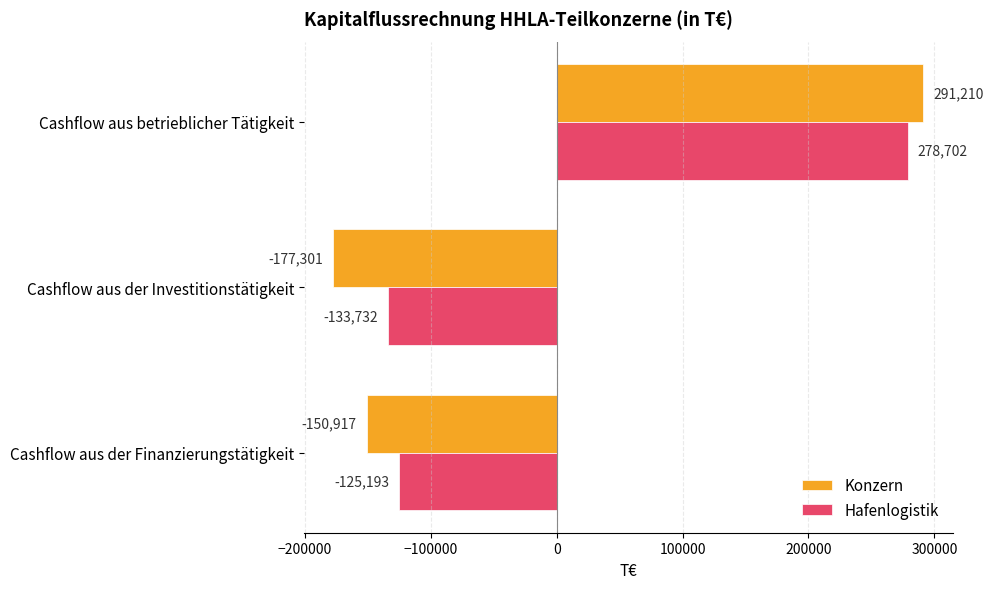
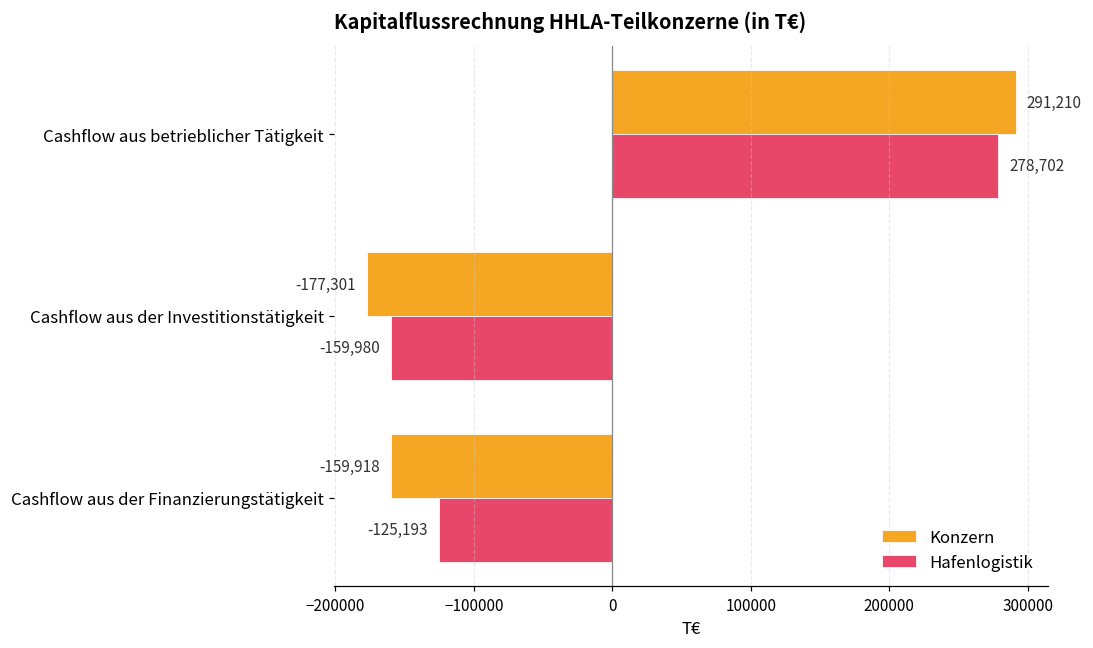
Hafenlogistik, Cashflow aus der Investitionstätigkeit: -133,732 -> -159,980
Konzern, Cashflow aus der Finanzierungstätigkeit: -150,917 -> -159,918
